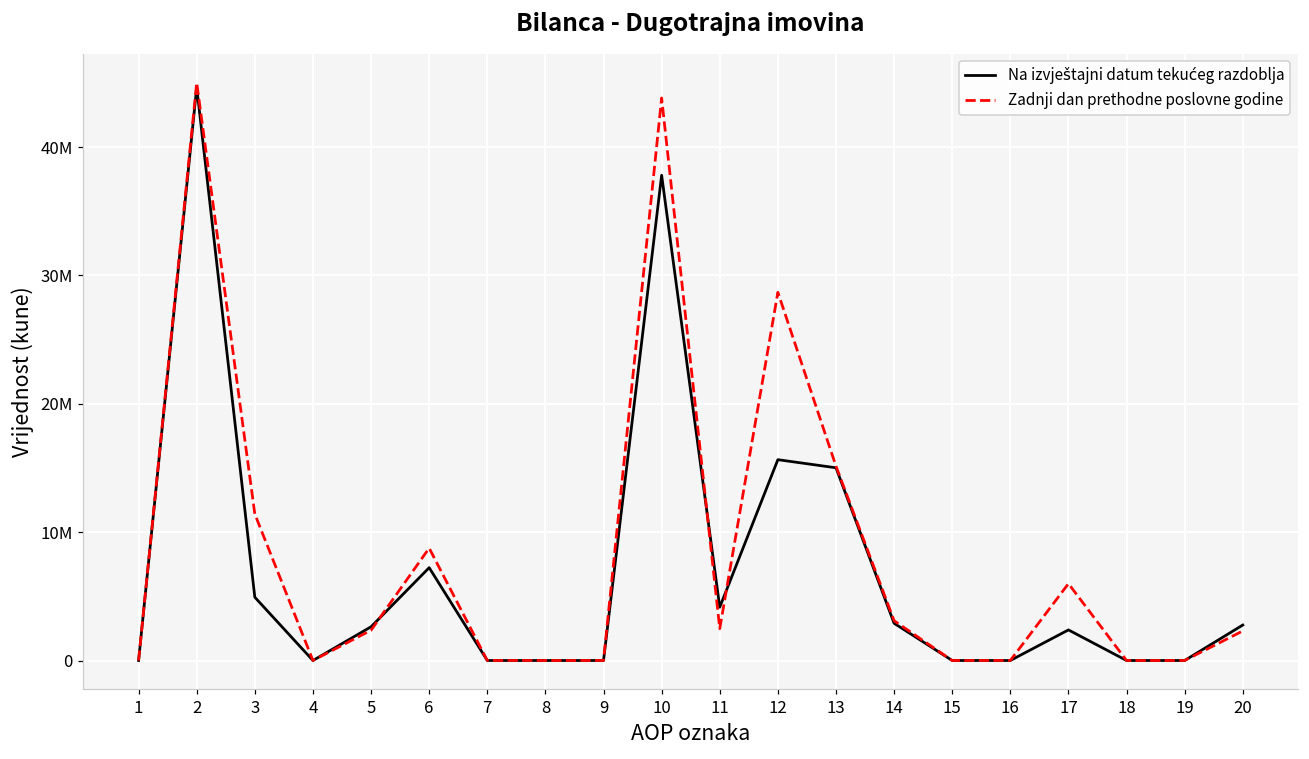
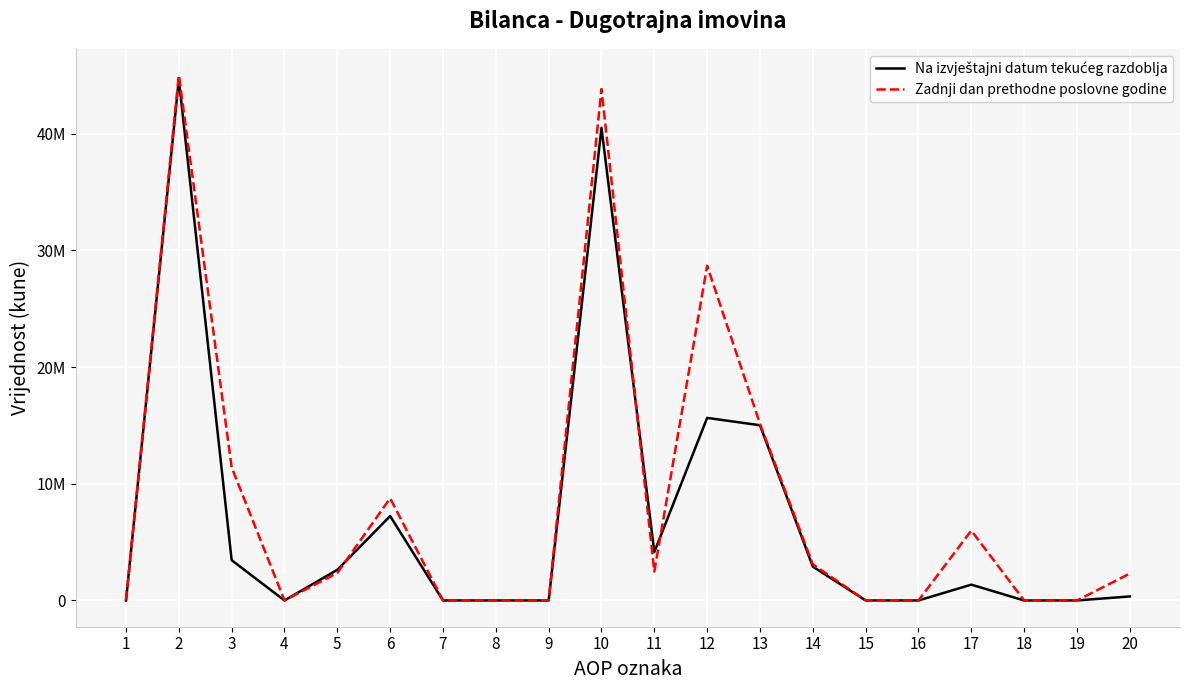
Na izvještajni datum tekućeg razdoblja, 3: 4900000 -> 3400000
Na izvještajni datum tekućeg razdoblja, 10: 37800000 -> 40500000
Na izvještajni datum tekućeg razdoblja, 17: 2400000 -> 1400000
Na izvještajni datum tekućeg razdoblja, 20: 2800000 -> 300000
